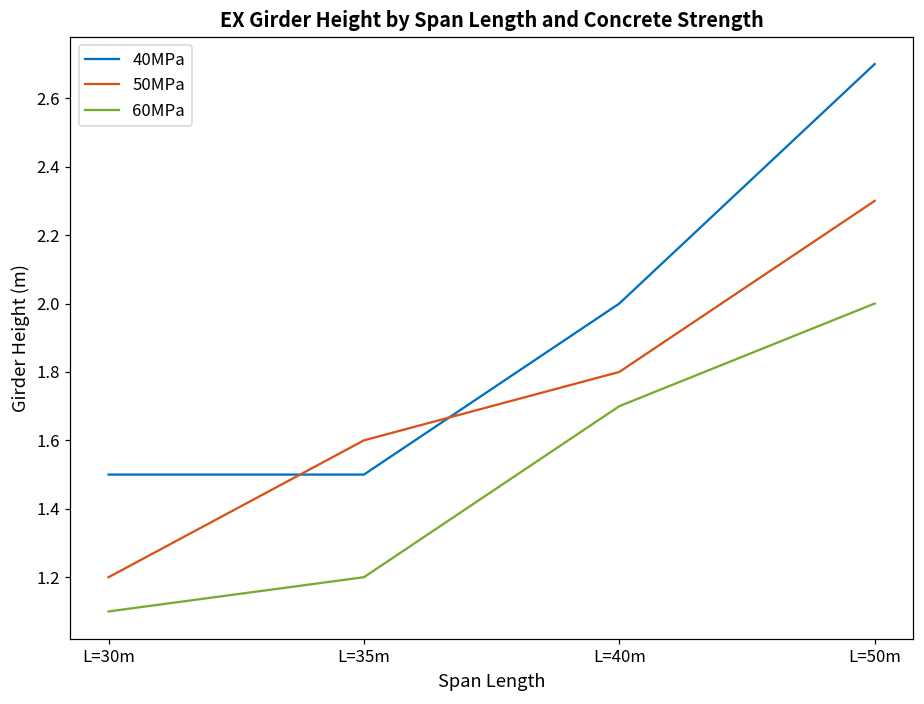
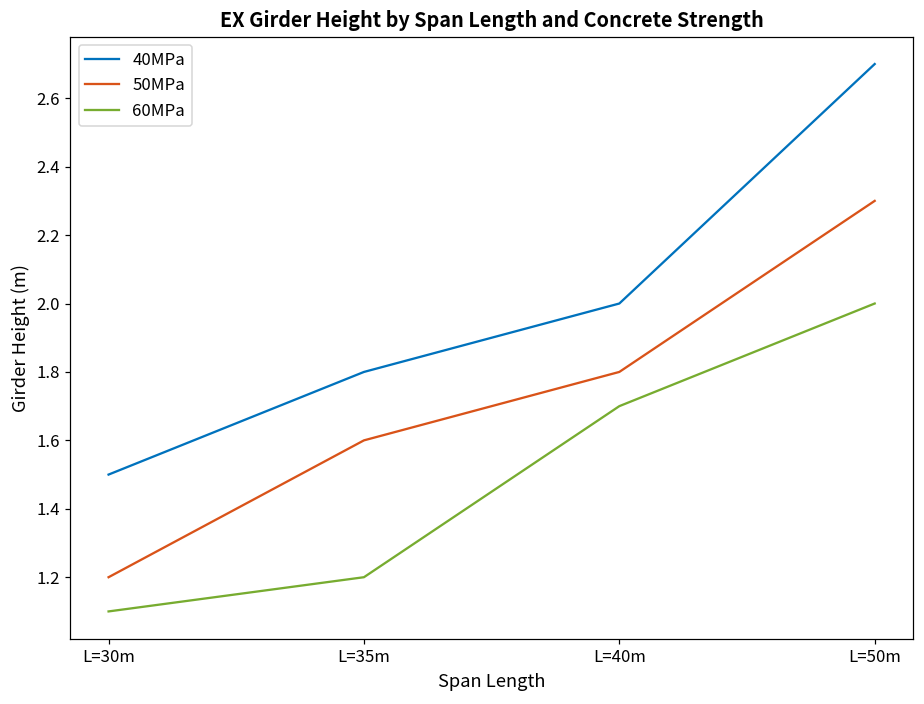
40MPa, L=35m: 1.5 -> 1.8
